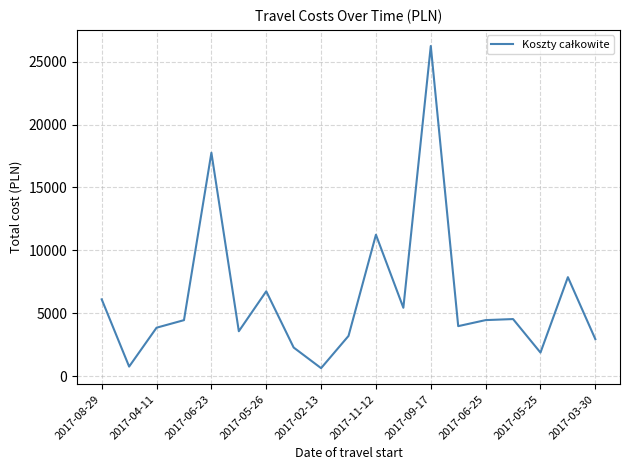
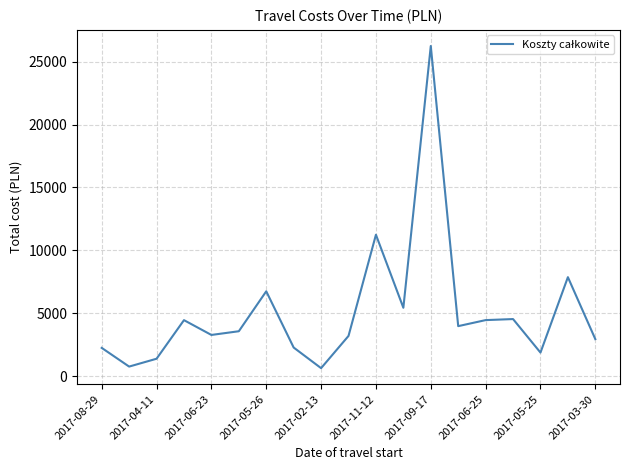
2017-08-29: 6100 -> 2300
2017-04-11: 3900 -> 1400
2017-06-23: 17800 -> 3300
